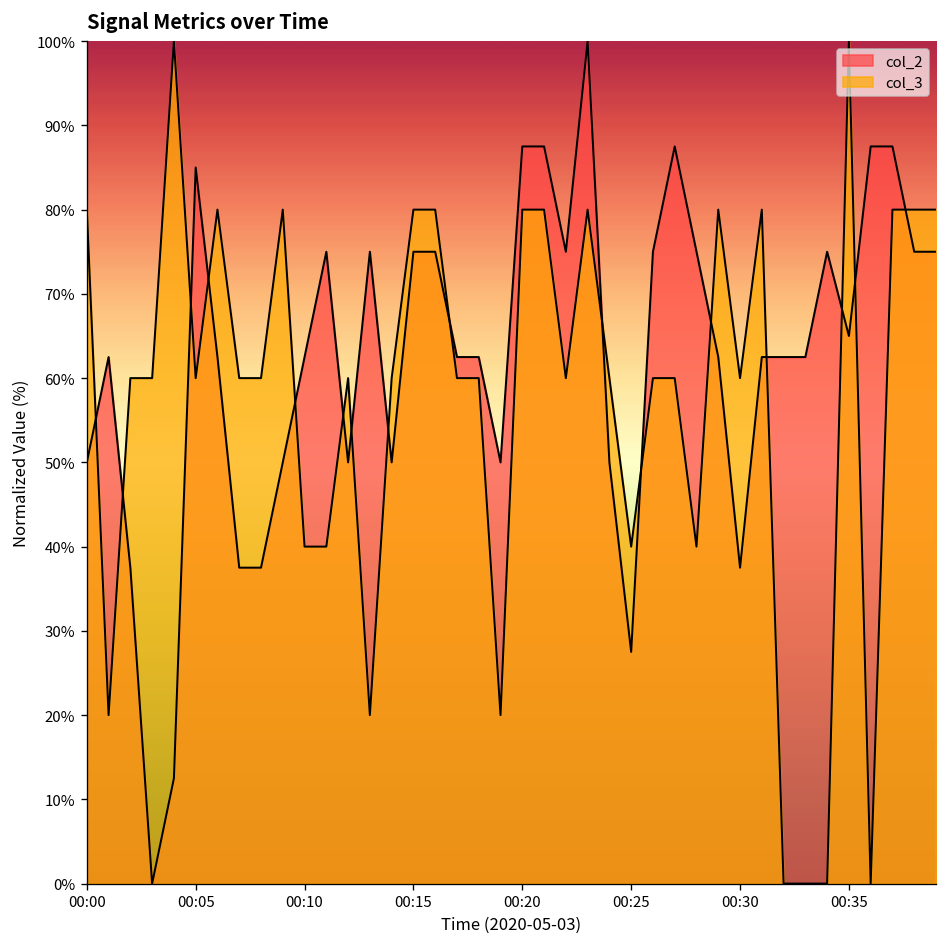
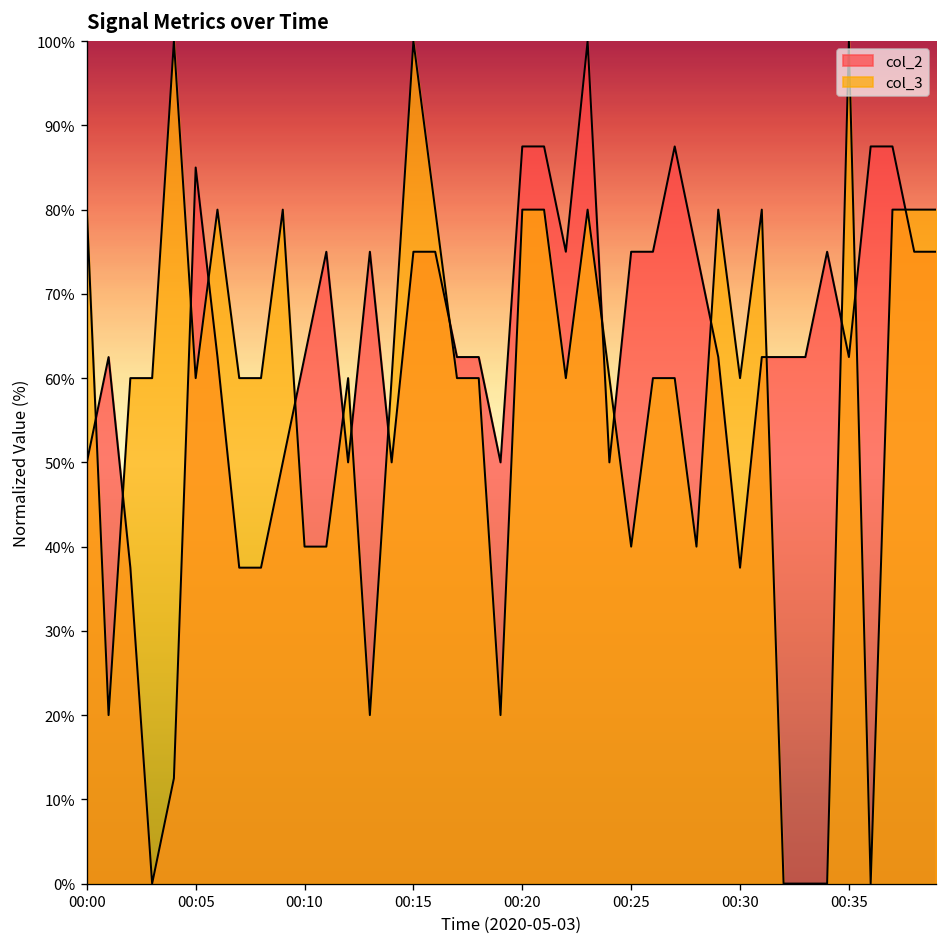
col_3, 00:15: 80% -> 100%
col_2, 00:25: 27% -> 75%
col_2, 00:35: 65% -> 63%
